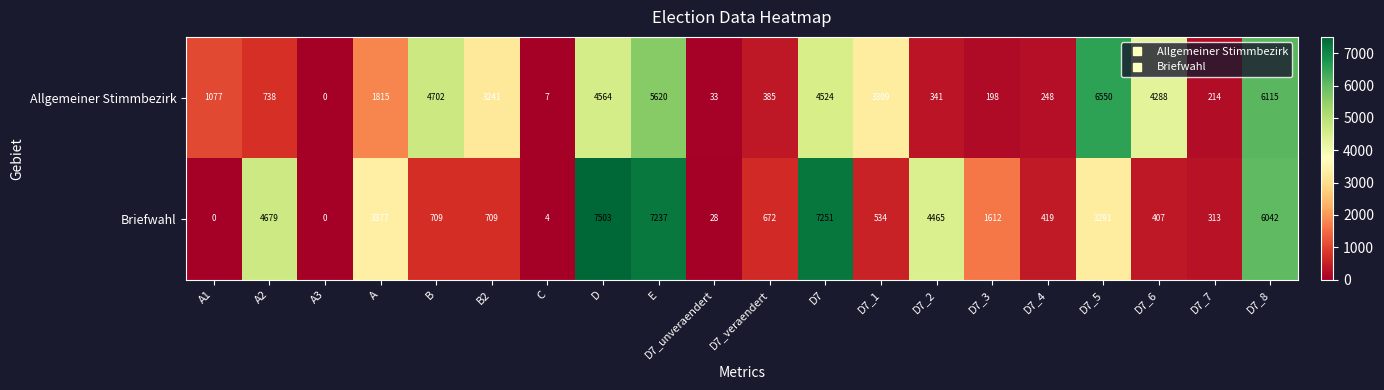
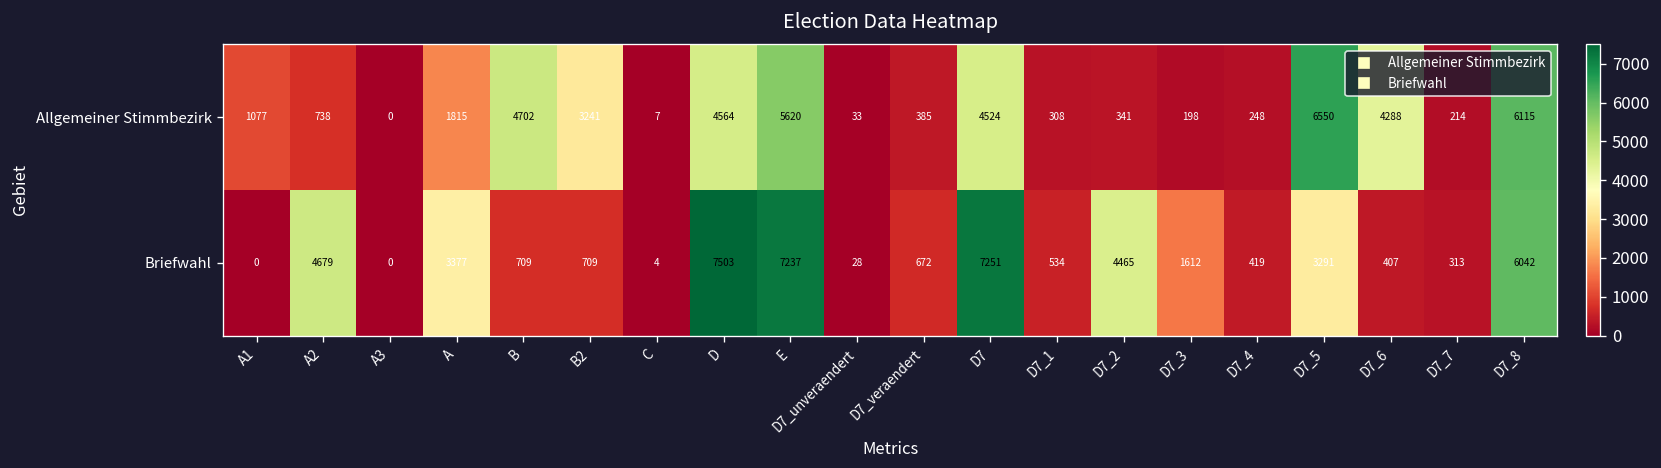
Allgemeiner Stimmbezirk, D7_1: 3309 -> 308
